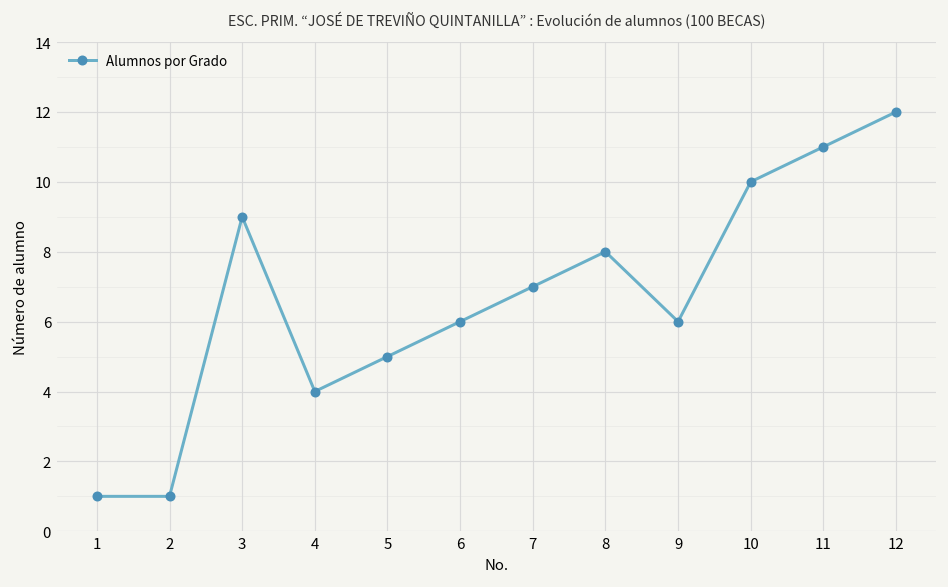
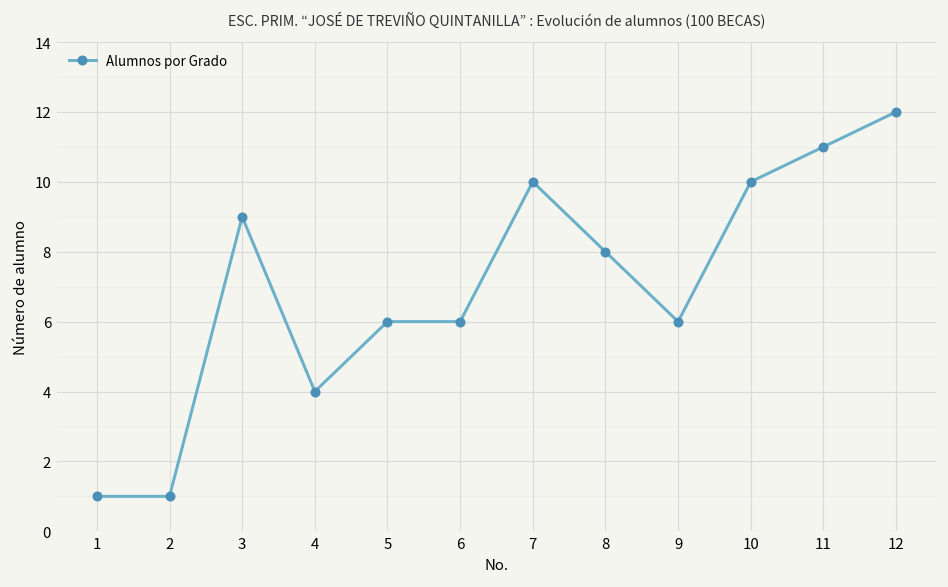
5: 5 -> 6
7: 7 -> 10
